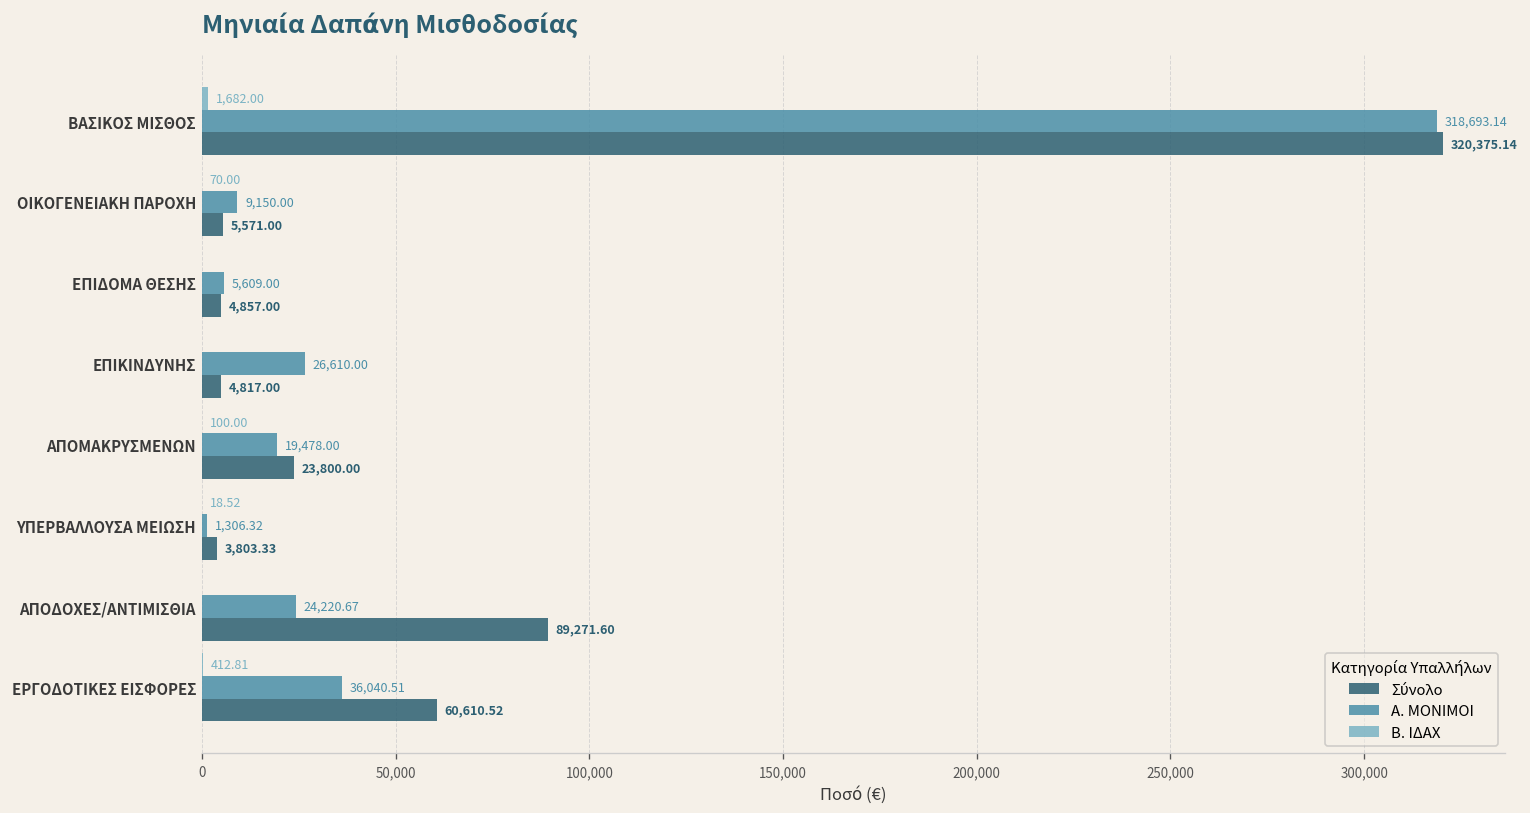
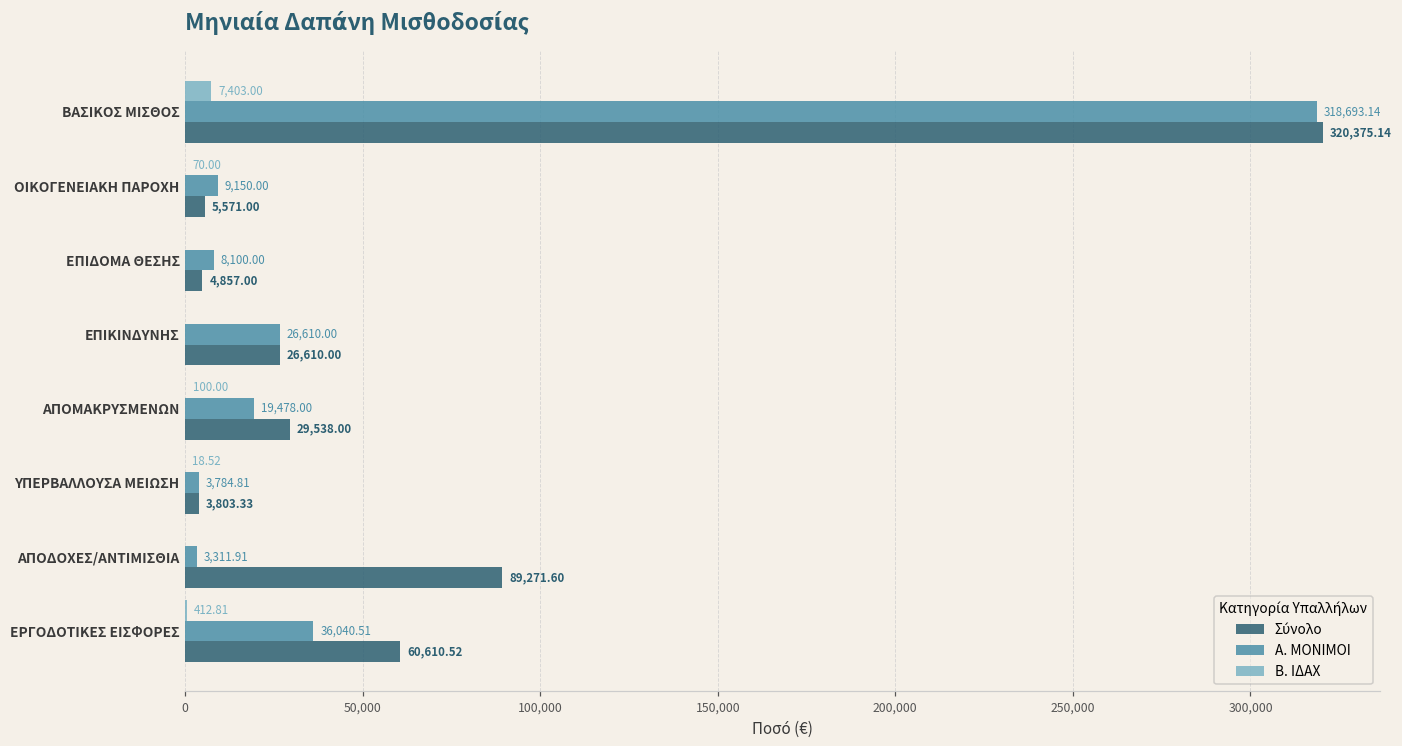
Β. ΙΔΑΧ, ΒΑΣΙΚΟΣ ΜΙΣΘΟΣ: 1,682.00 -> 7,403.00
Α. ΜΟΝΙΜΟΙ, ΕΠΙΔΟΜΑ ΘΕΣΗΣ: 5,609.00 -> 8,100.00
Σύνολο, ΕΠΙΚΙΝΔΥΝΗΣ: 4,817.00 -> 26,610.00
Σύνολο, ΑΠΟΜΑΚΡΥΣΜΕΝΩΝ: 23,800.00 -> 29,538.00
Α. ΜΟΝΙΜΟΙ, ΥΠΕΡΒΑΛΛΟΥΣΑ ΜΕΙΩΣΗ: 1,306.32 -> 3,784.81
Α. ΜΟΝΙΜΟΙ, ΑΠΟΔΟΧΕΣ/ΑΝΤΙΜΙΣΘΙΑ: 24,220.67 -> 3,311.91
